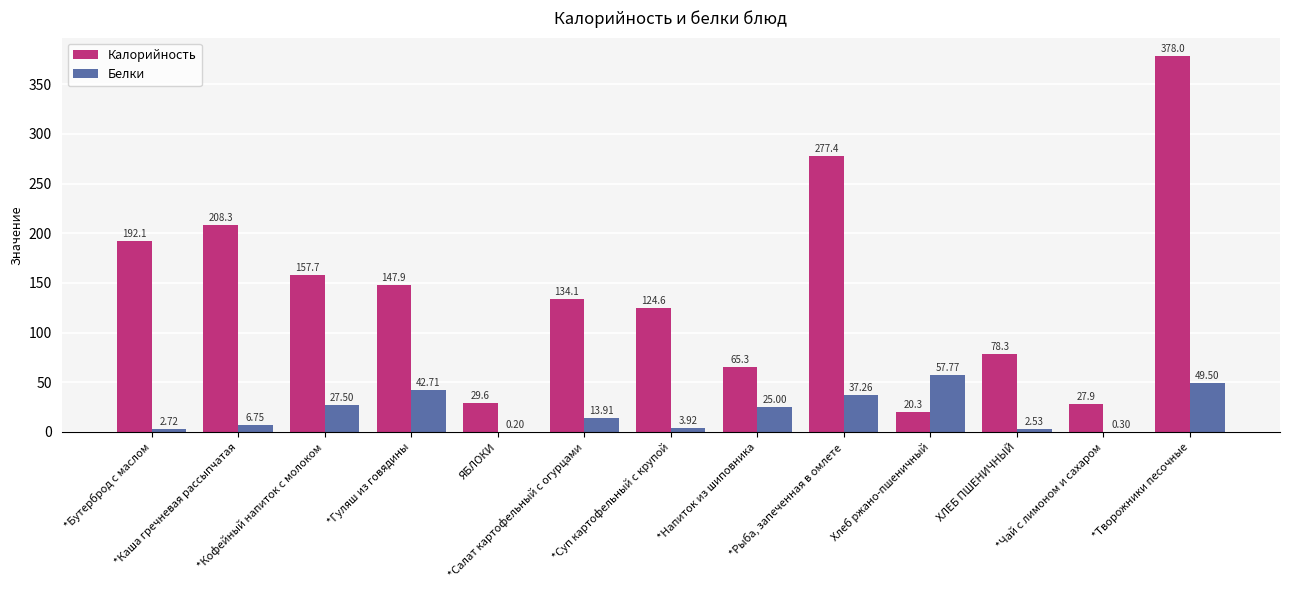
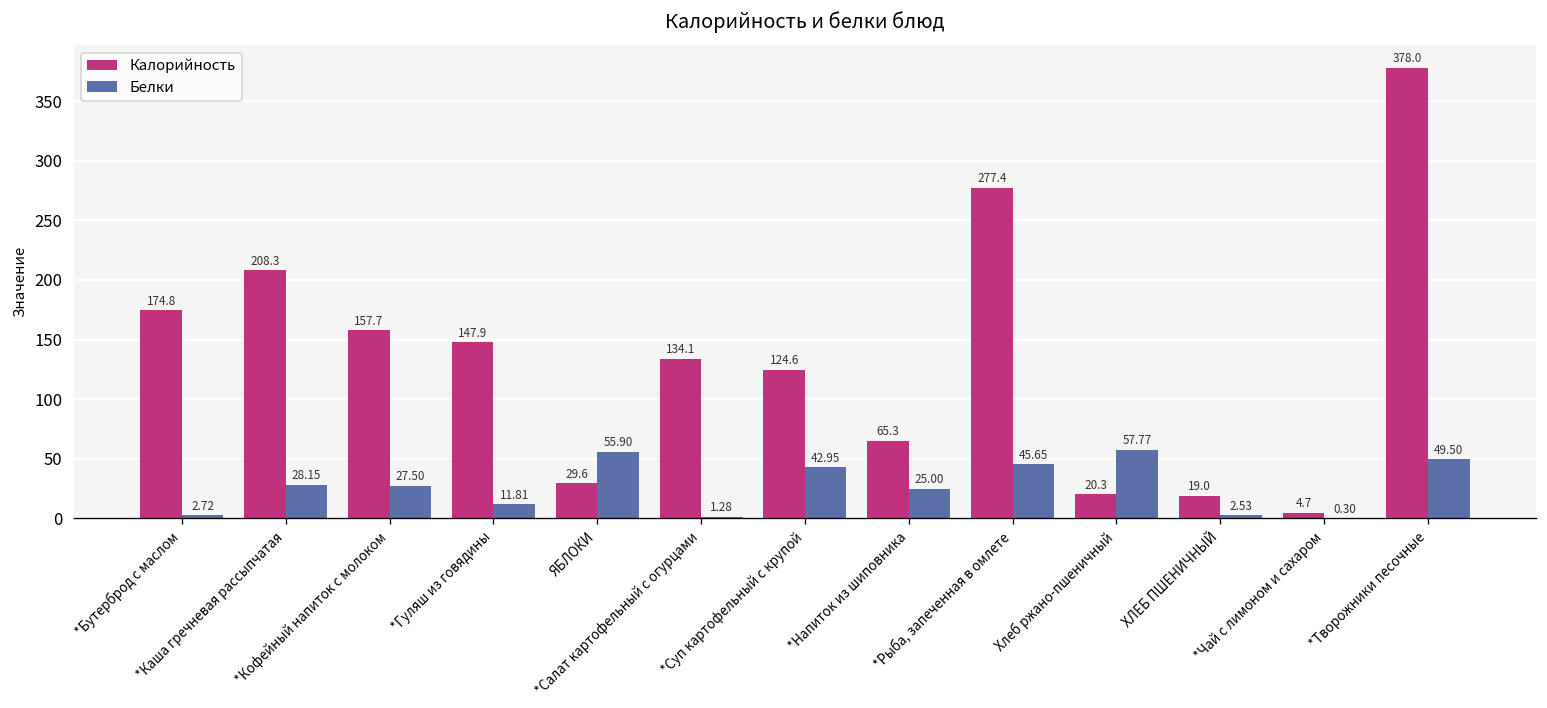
Калорийность, *Бутерброд с маслом: 192.1 -> 174.8
Белки, *Каша гречневая рассыпчатая: 6.75 -> 28.15
Белки, *Гуляш из говядины: 42.71 -> 11.81
Белки, ЯБЛОКИ: 0.20 -> 55.90
Белки, *Салат картофельный с огурцами: 13.91 -> 1.28
Белки, *Суп картофельный с крупой: 3.92 -> 42.95
Белки, *Рыба, запеченная в омлете: 37.26 -> 45.65
Калорийность, ХЛЕБ ПШЕНИЧНЫЙ: 78.3 -> 19.0
Калорийность, *Чай с лимоном и сахаром: 27.9 -> 4.7
